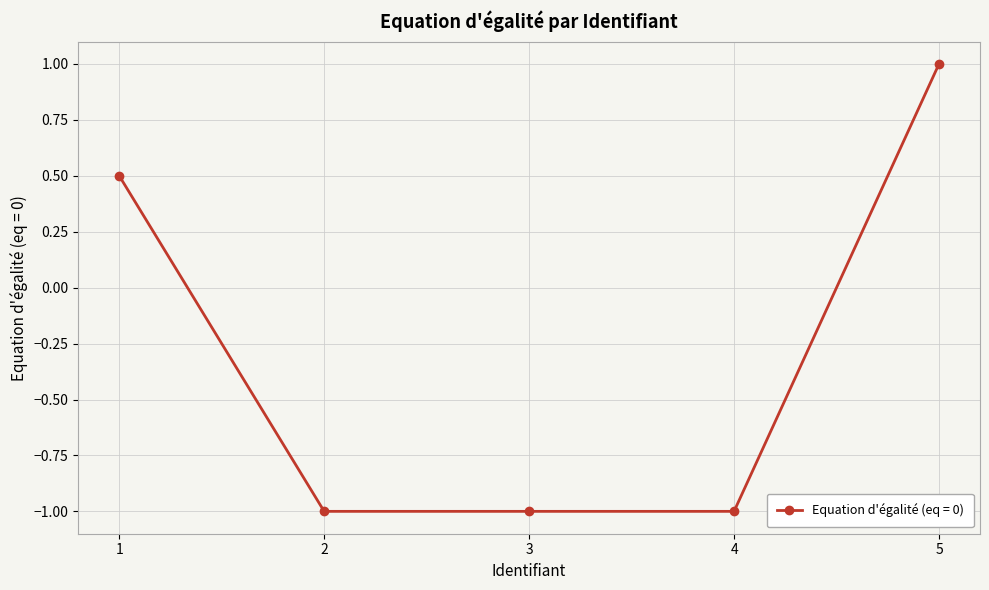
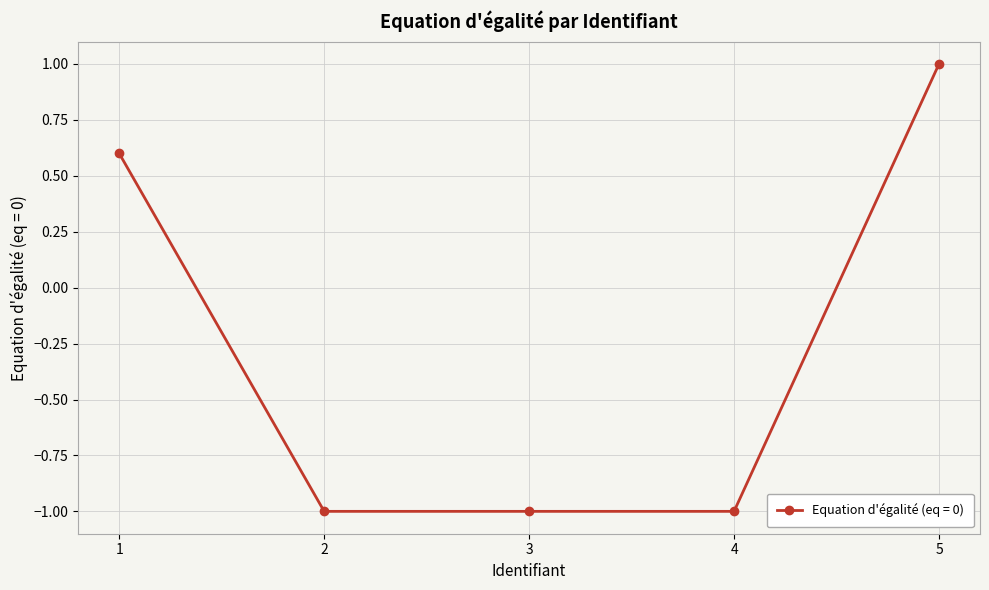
1: 0.5 -> 0.6
